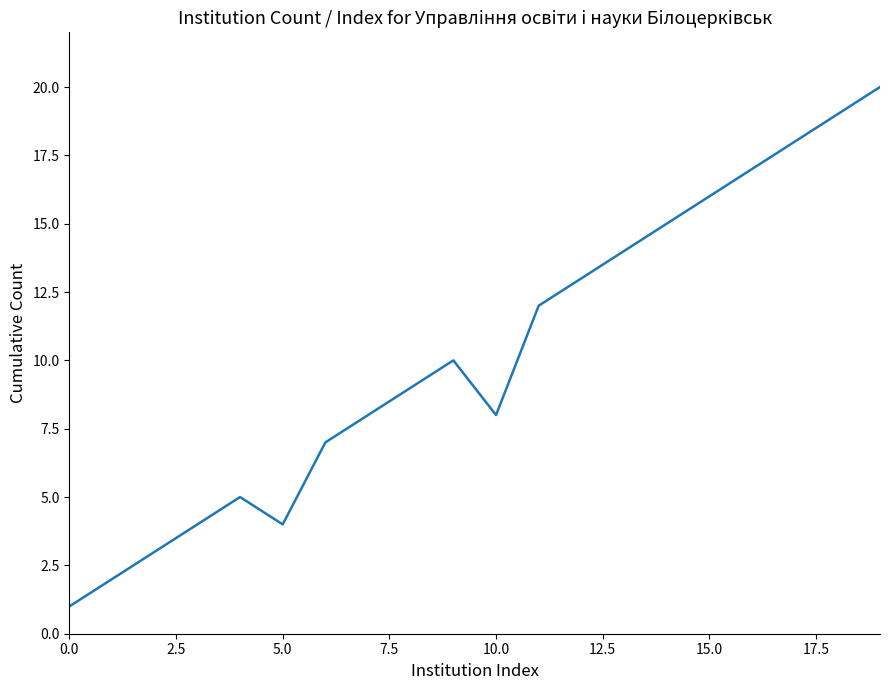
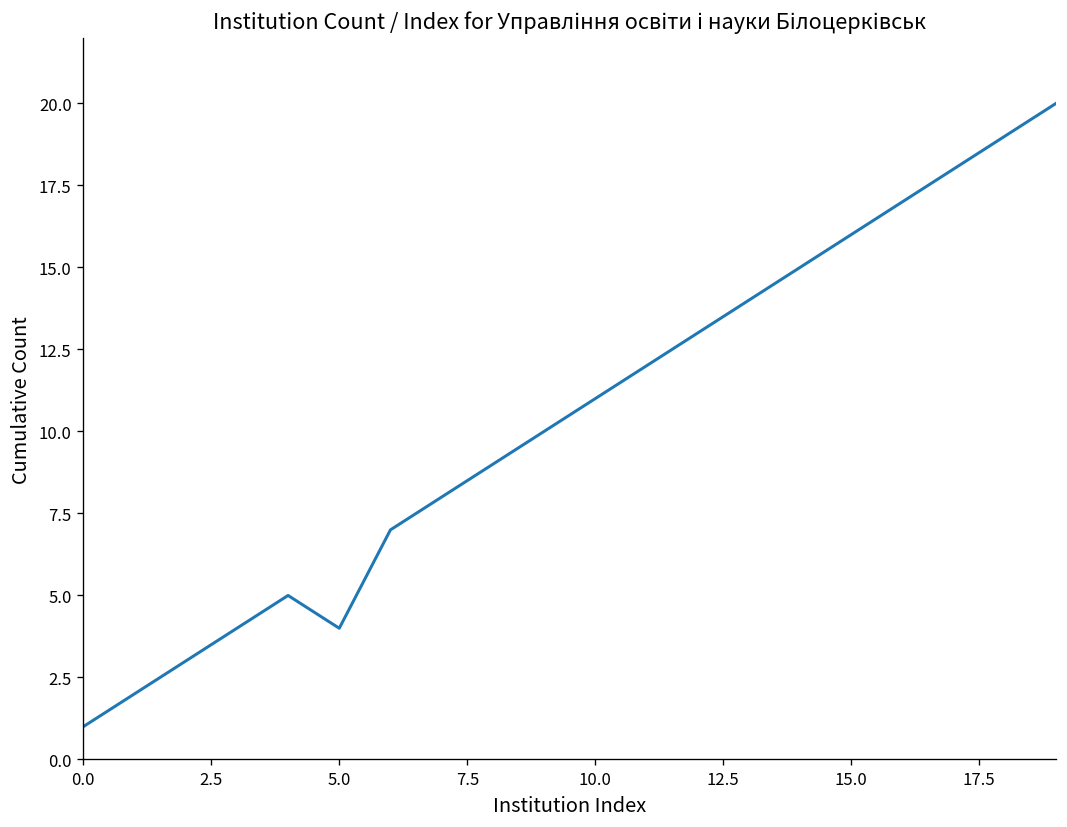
10.0: 8 -> 11
